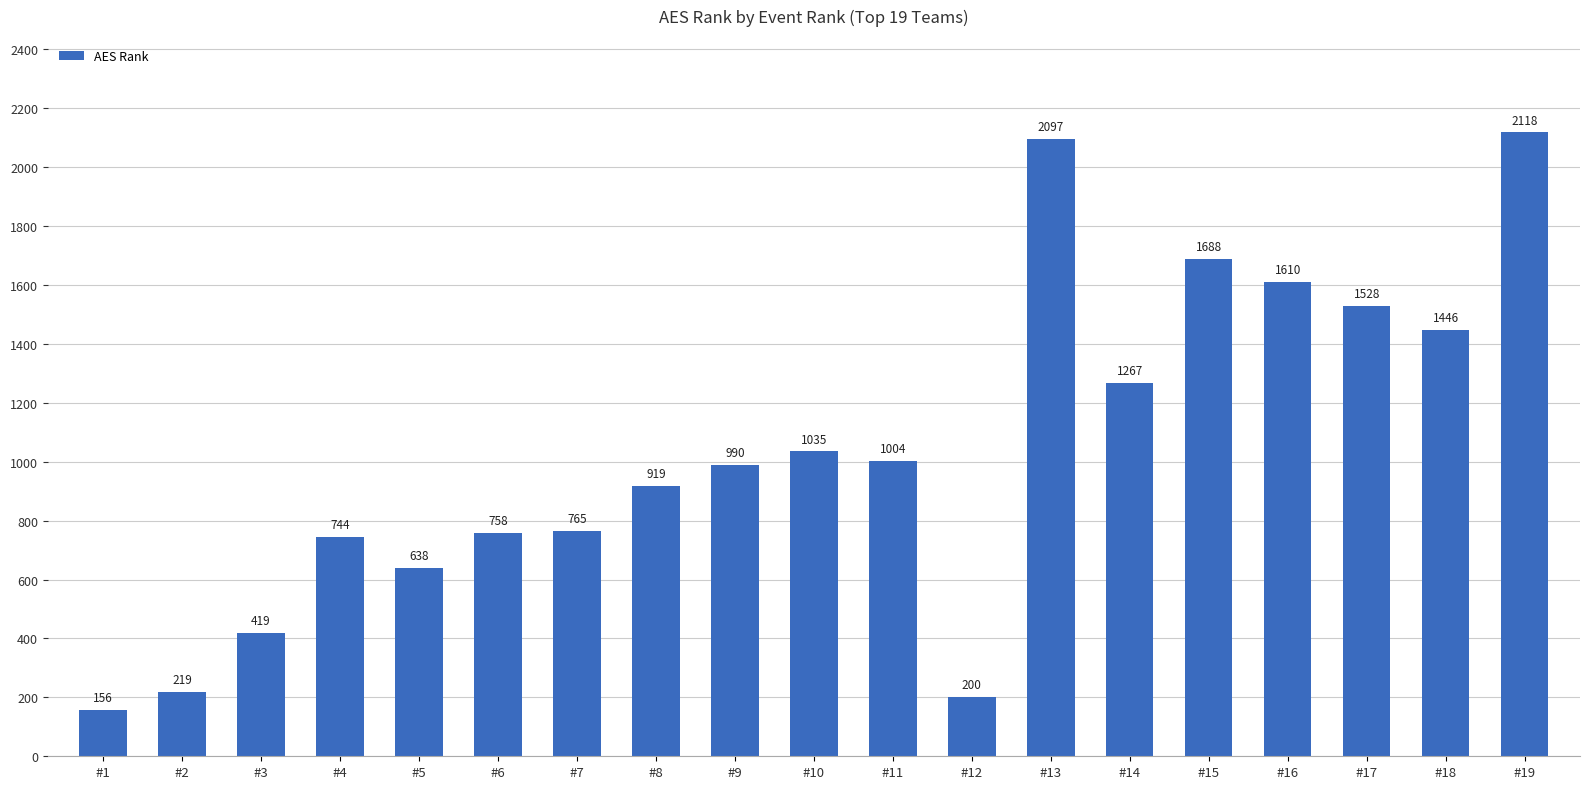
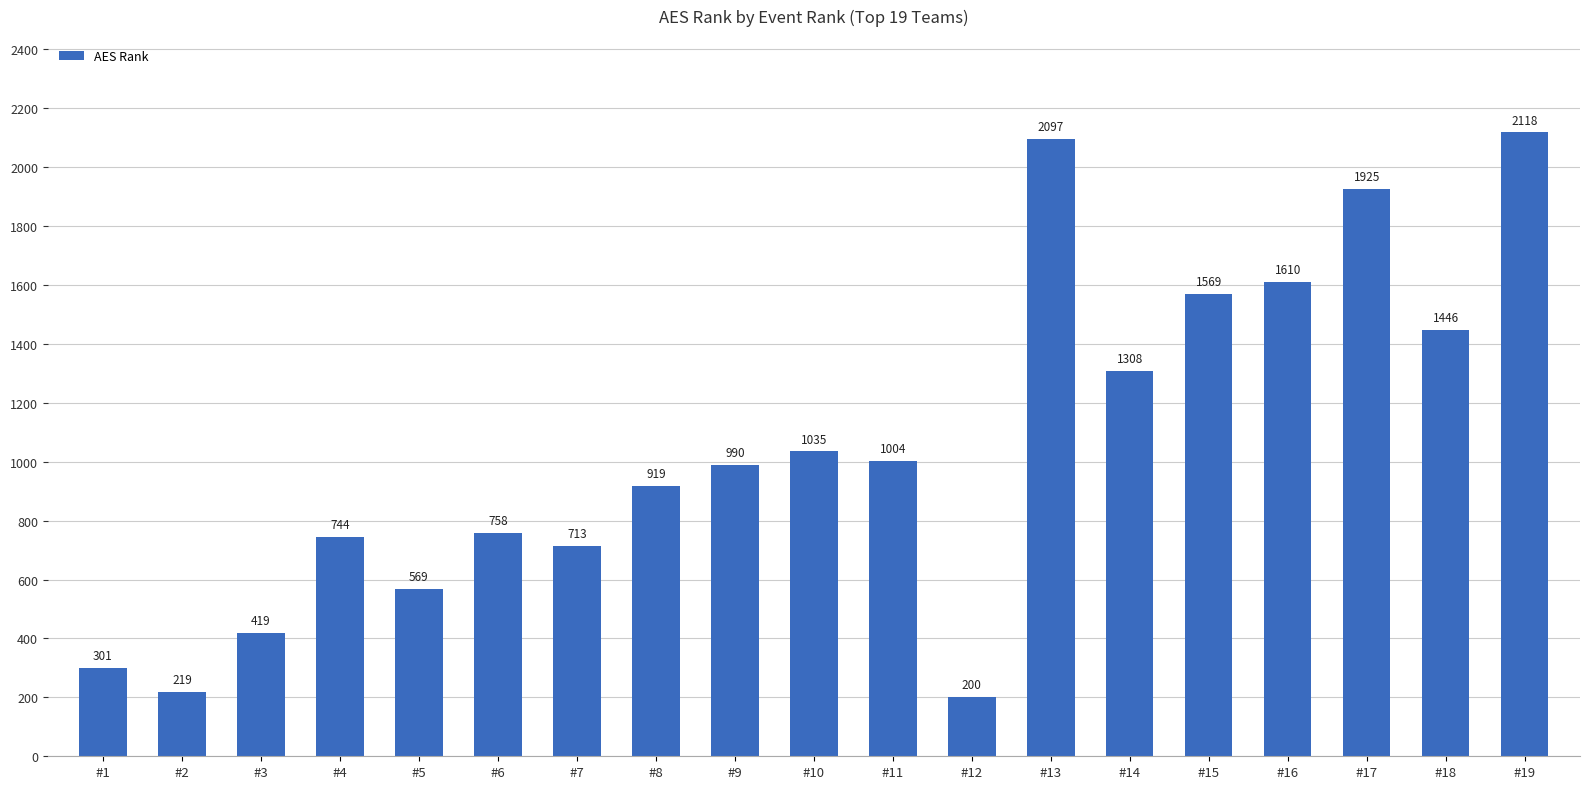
#1: 156 -> 301
#5: 638 -> 569
#7: 765 -> 713
#14: 1267 -> 1308
#15: 1688 -> 1569
#17: 1528 -> 1925
